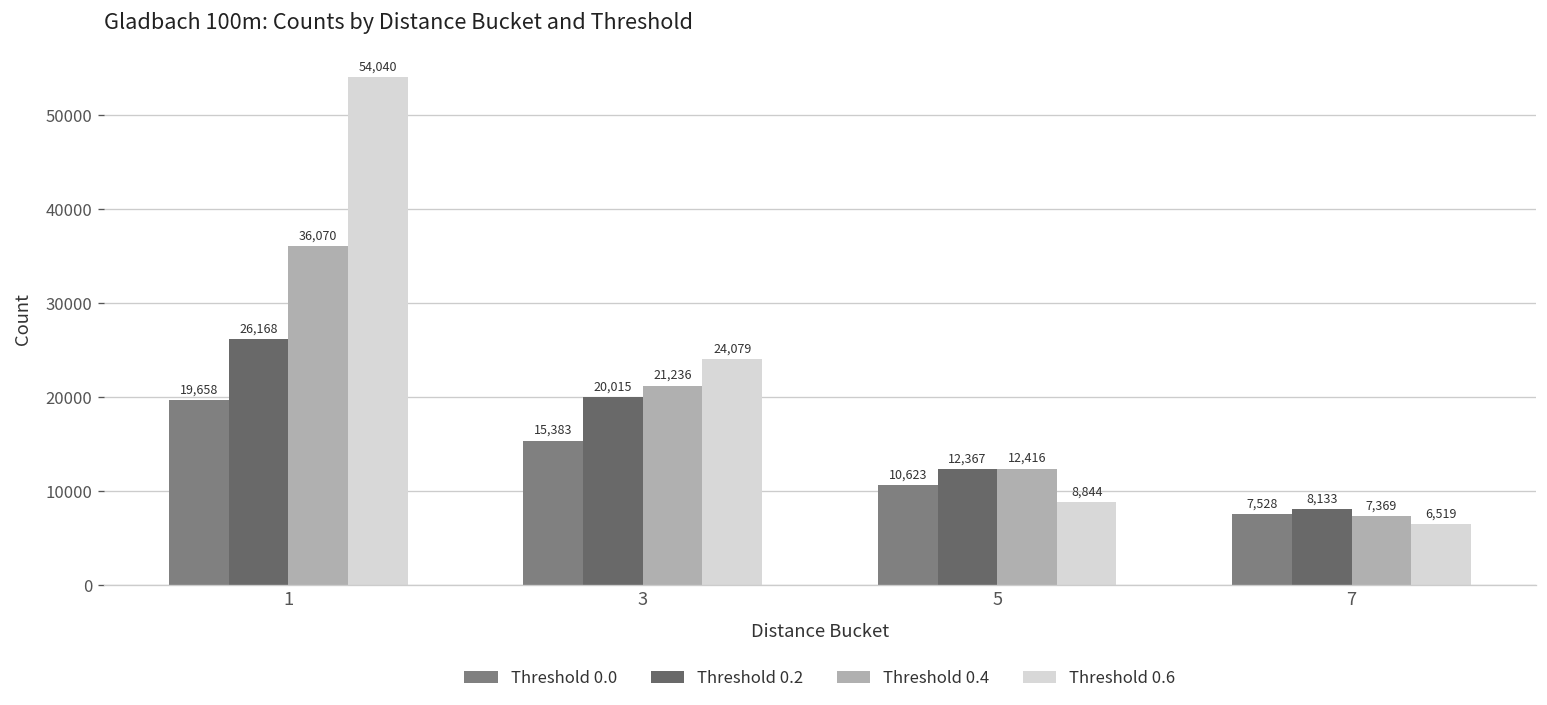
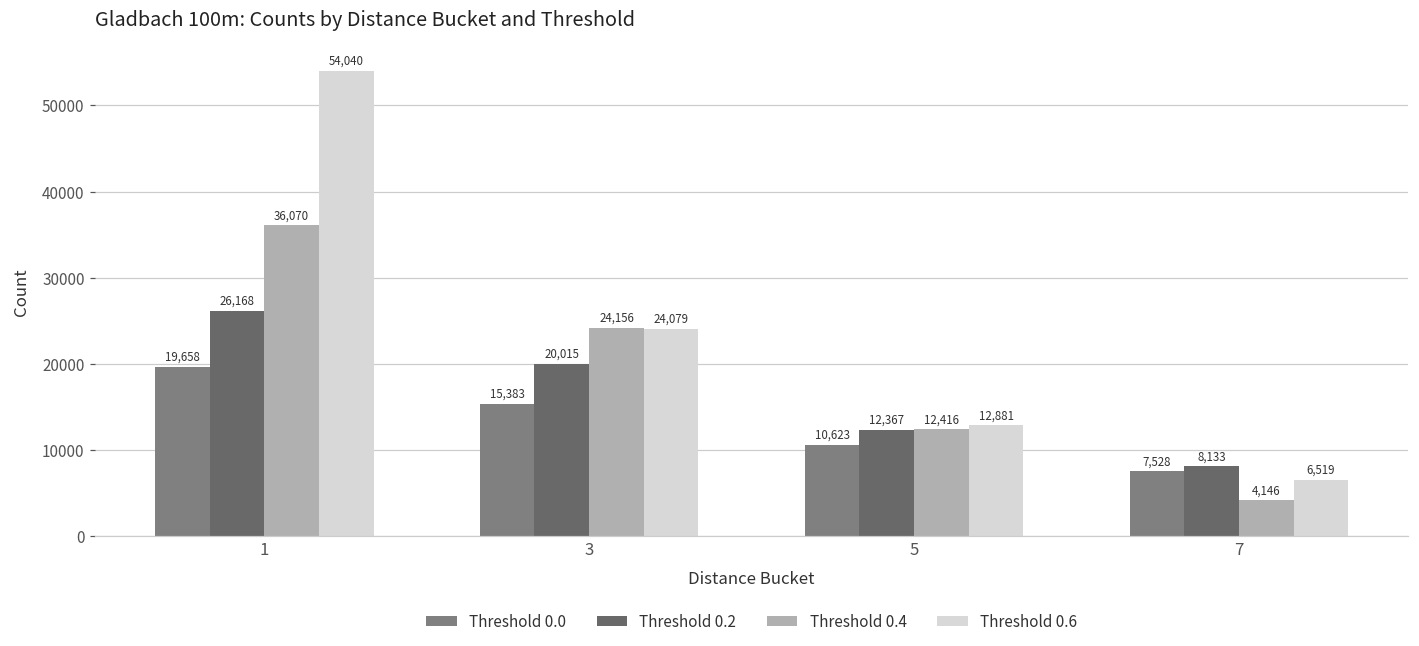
Threshold 0.4, 3: 21,236 -> 24,156
Threshold 0.6, 5: 8,844 -> 12,881
Threshold 0.4, 7: 7,369 -> 4,146
